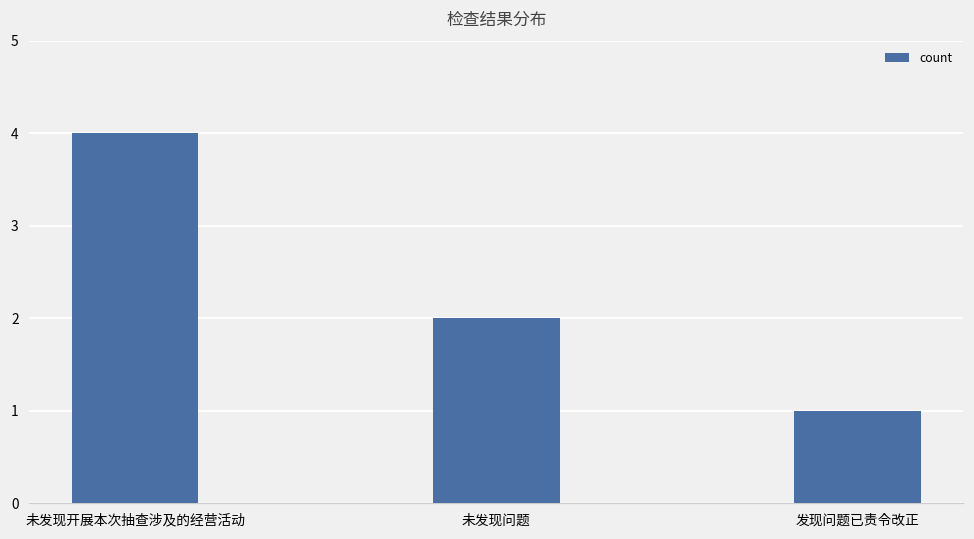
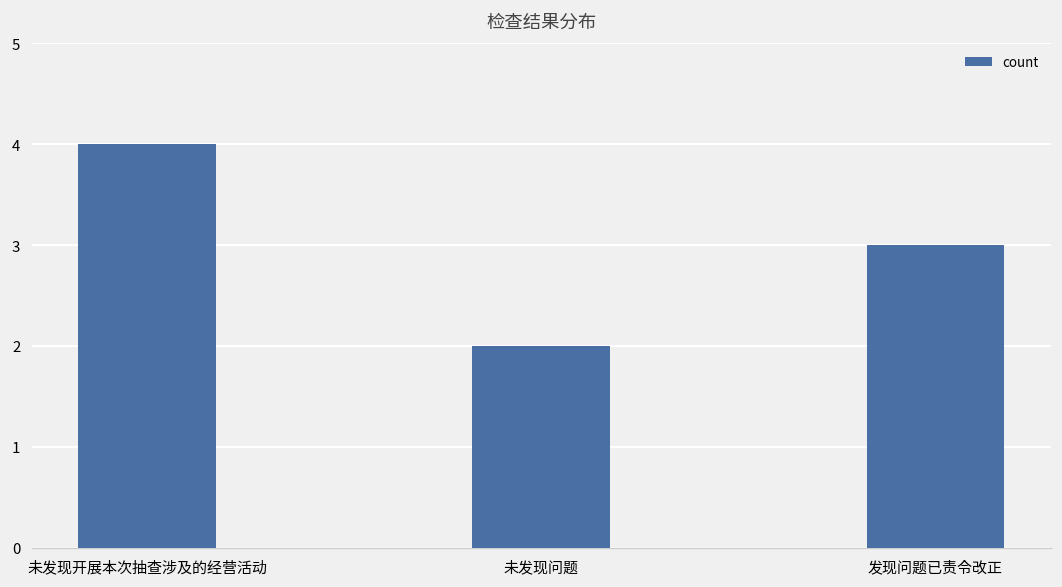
发现问题已责令改正: 1 -> 3
